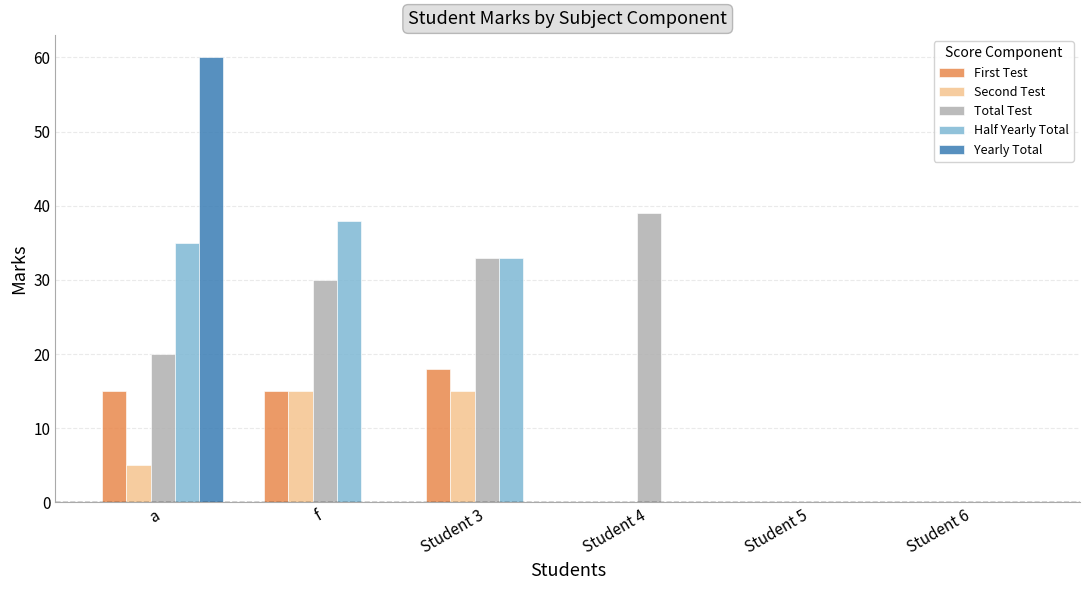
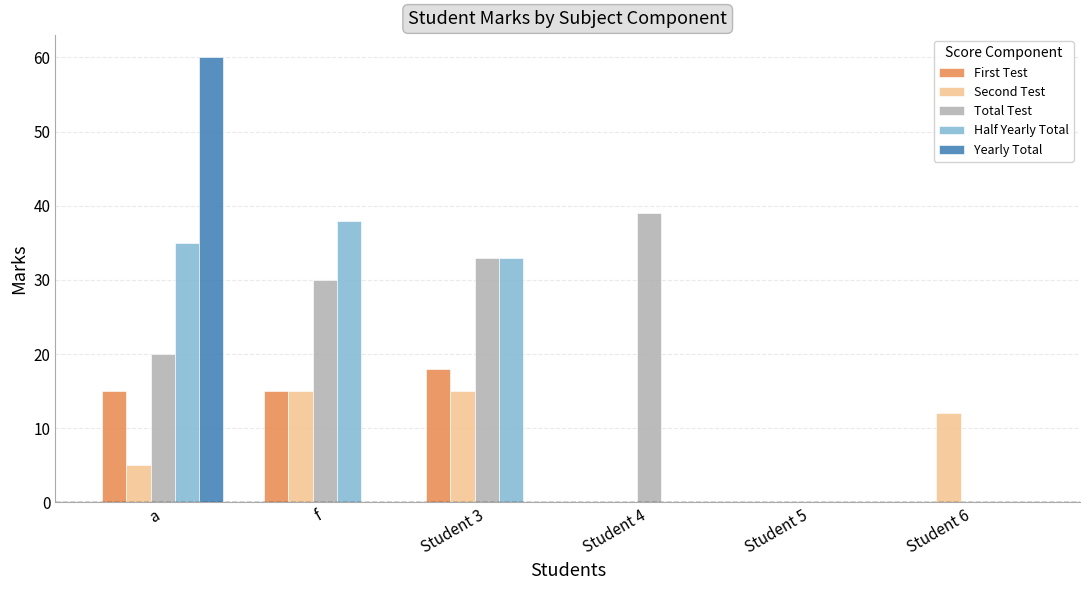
Second Test, Student 6: 0 -> 12
